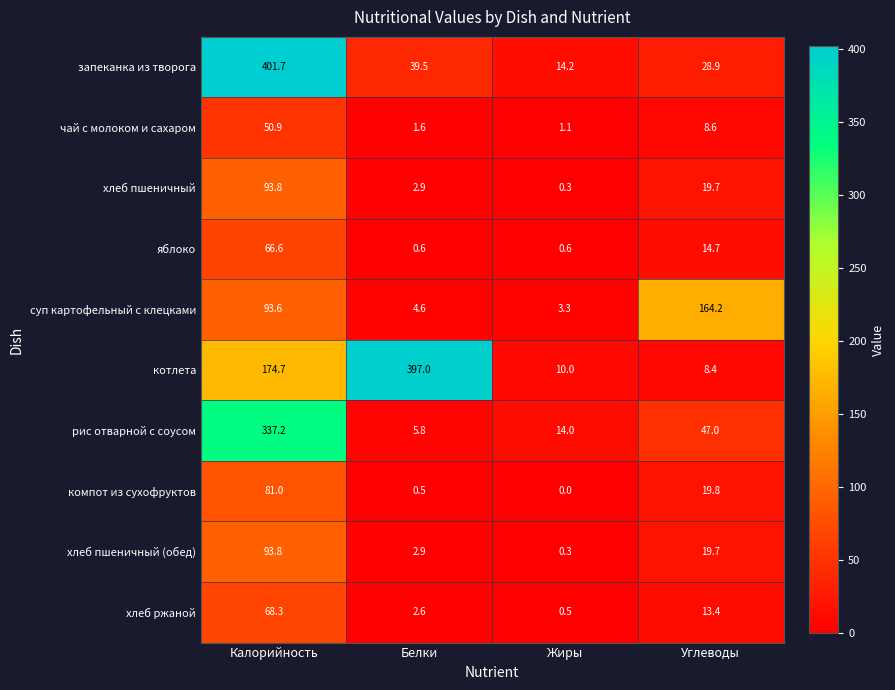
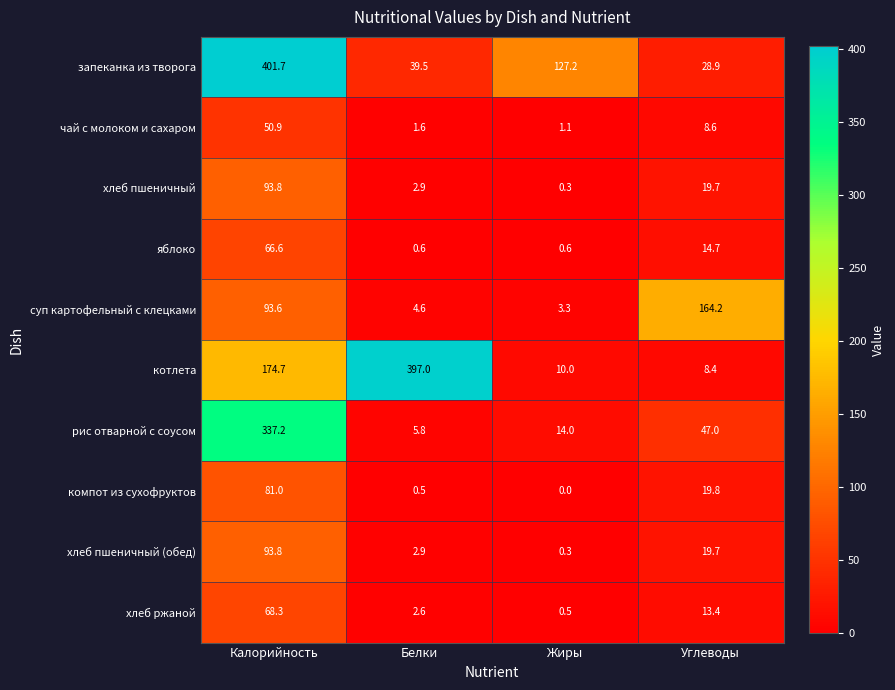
запеканка из творога, Жиры: 14.2 -> 127.2
